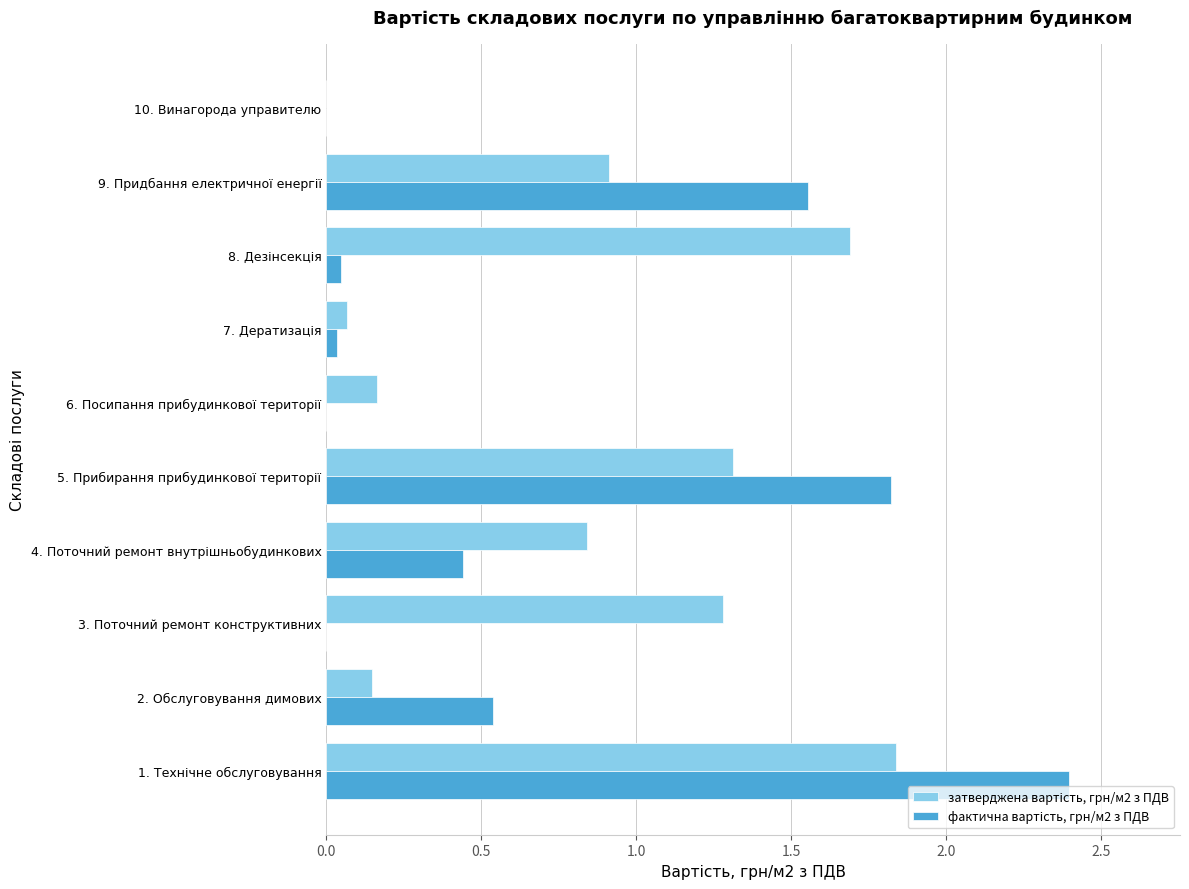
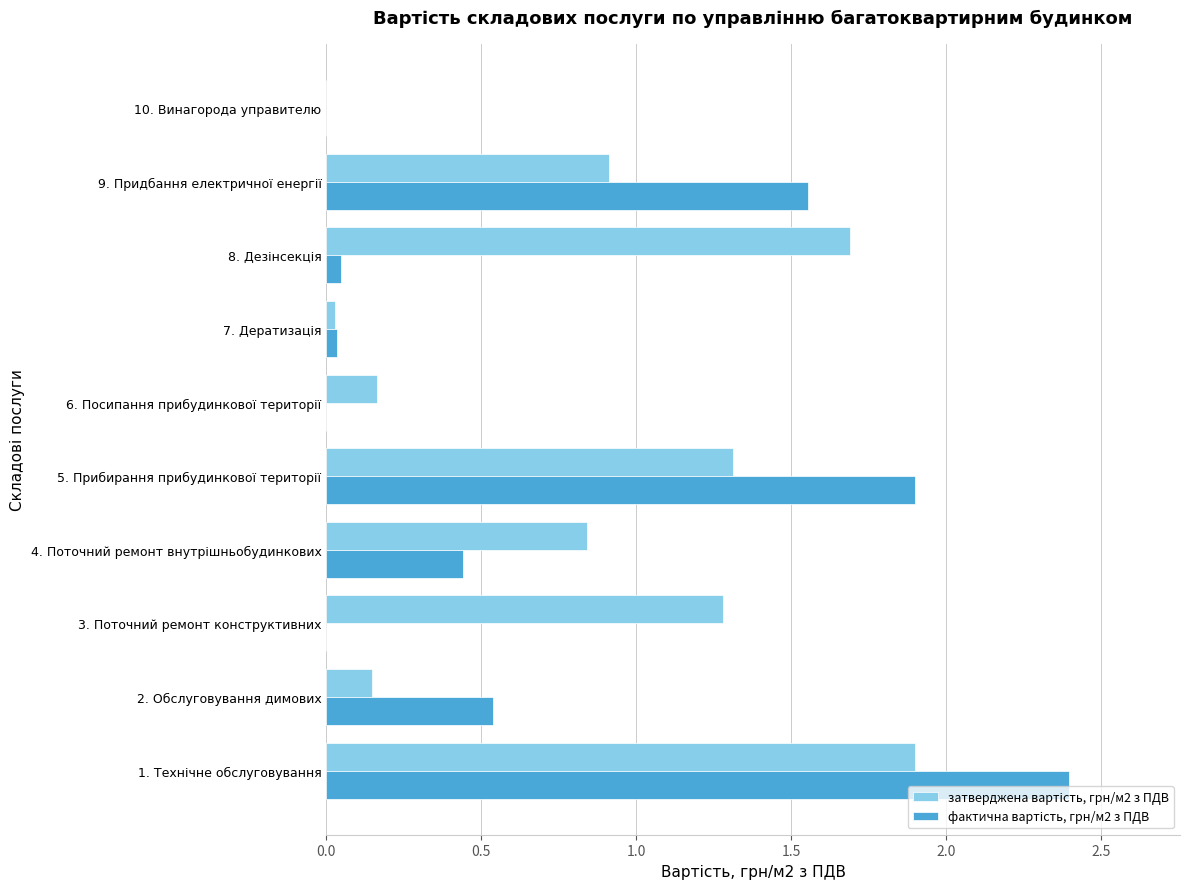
затверджена вартість, грн/м2 з ПДВ, 7. Дератизація: 0.07 -> 0.03
фактична вартість, грн/м2 з ПДВ, 5. Прибирання прибудинкової території: 1.82 -> 1.90
затверджена вартість, грн/м2 з ПДВ, 1. Технічне обслуговування: 1.84 -> 1.90
